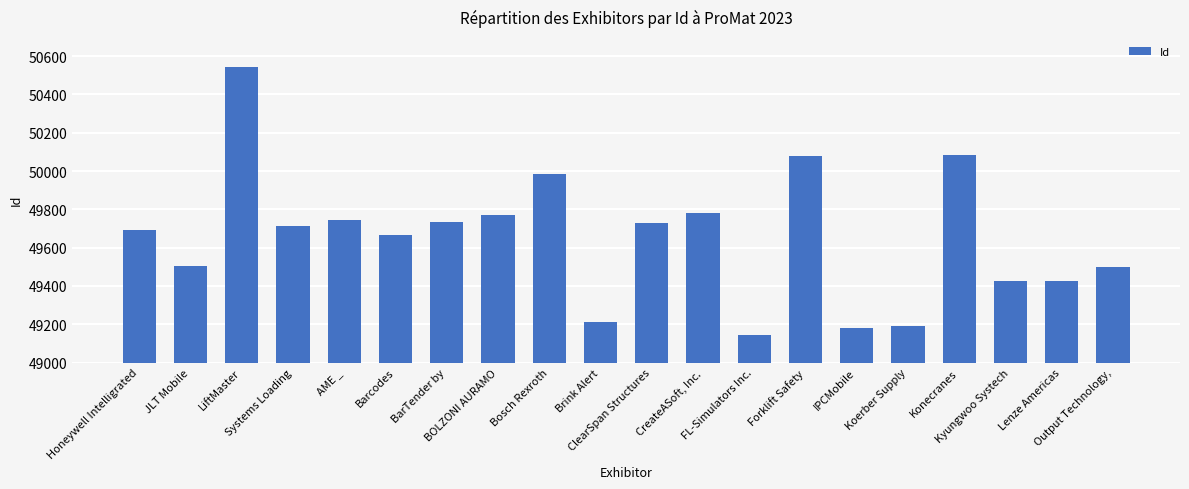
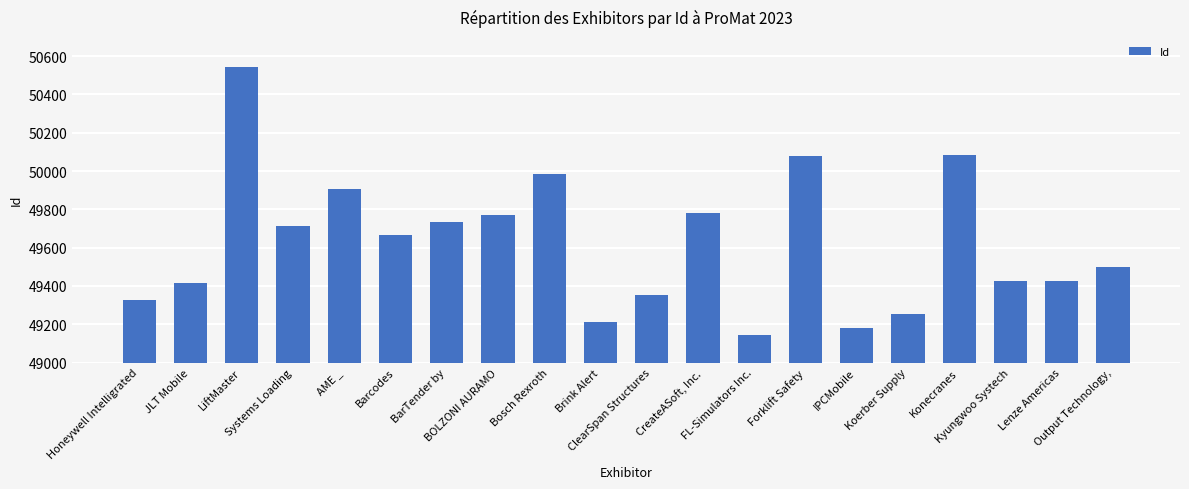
Honeywell Intelligrated: 49690 -> 49320
JLT Mobile: 49500 -> 49420
AME _: 49740 -> 49910
ClearSpan Structures: 49730 -> 49350
Koerber Supply: 49190 -> 49250
